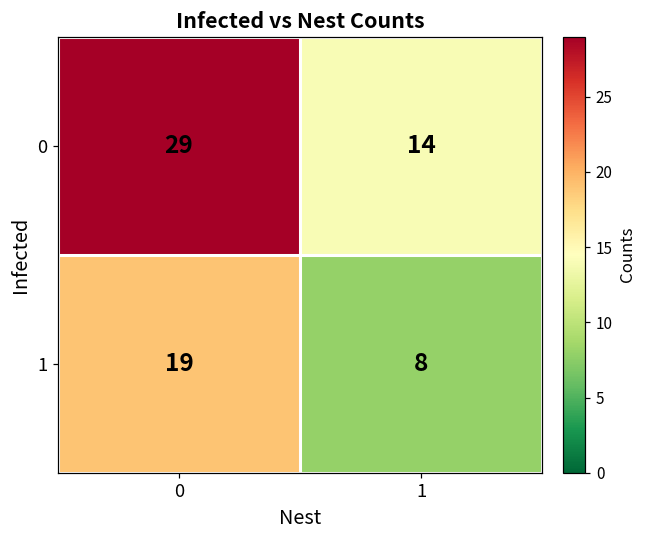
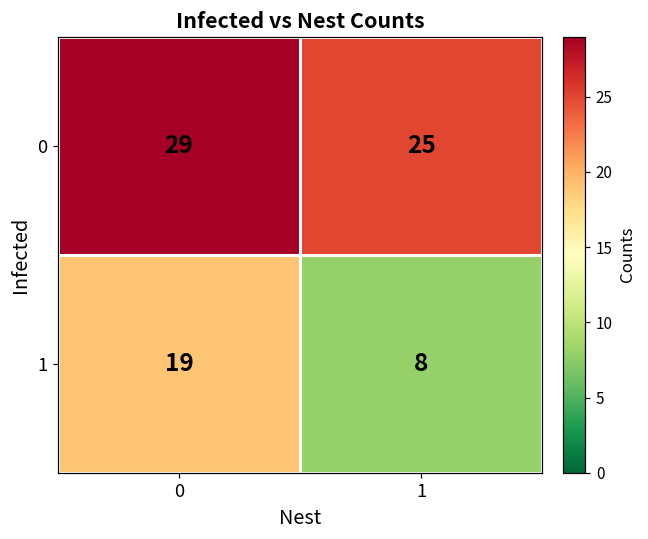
0, 1: 14 -> 25
